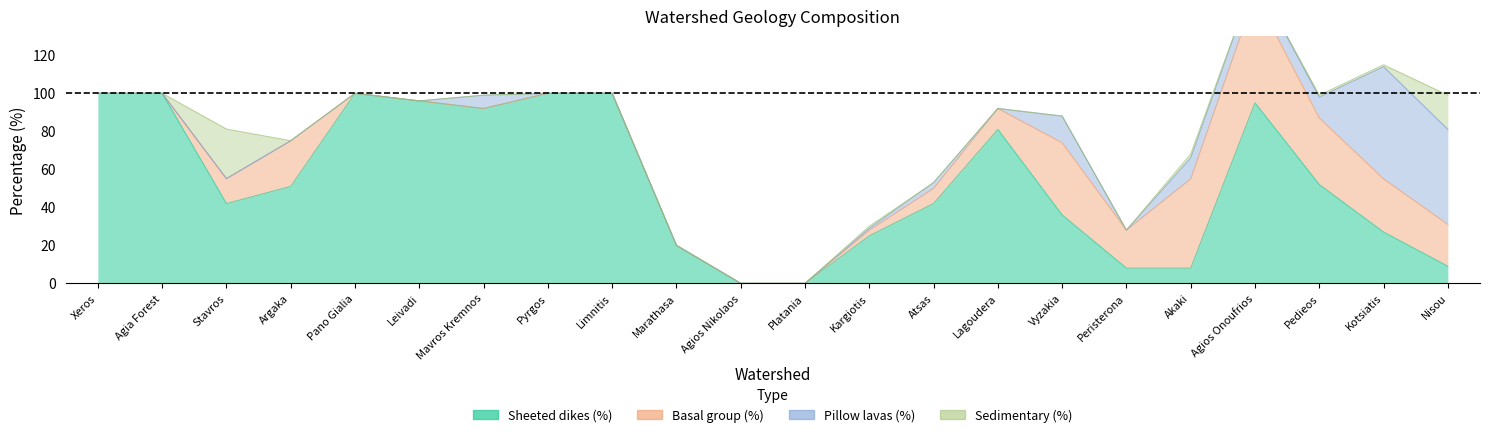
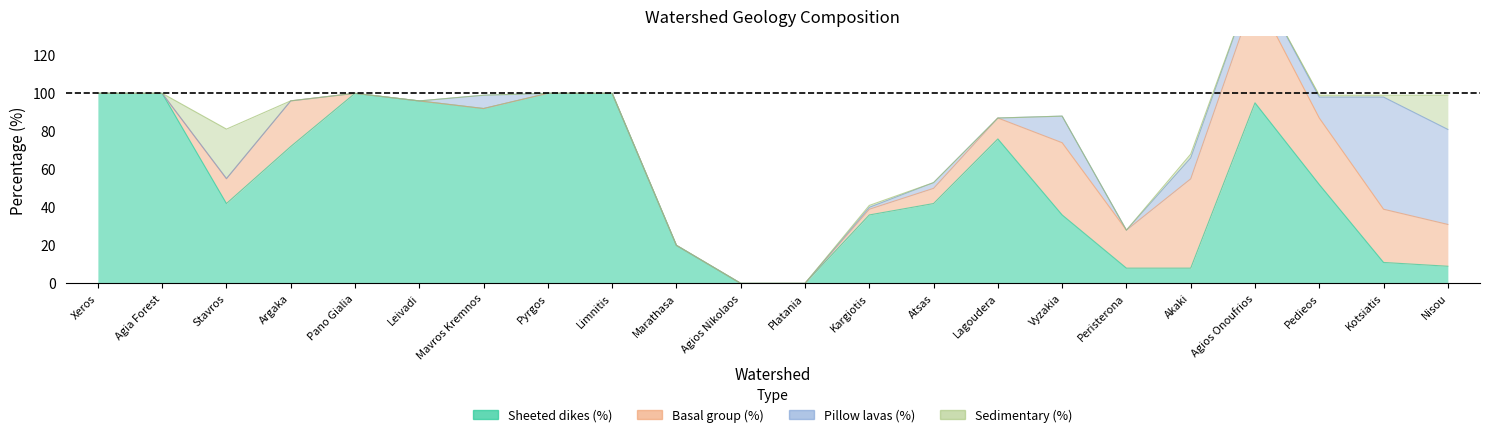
Sheeted dikes (%), Argaka: 51 -> 72
Sheeted dikes (%), Kargiotis: 25 -> 36
Sheeted dikes (%), Lagoudera: 81 -> 76
Sheeted dikes (%), Kotsiatis: 27 -> 11
